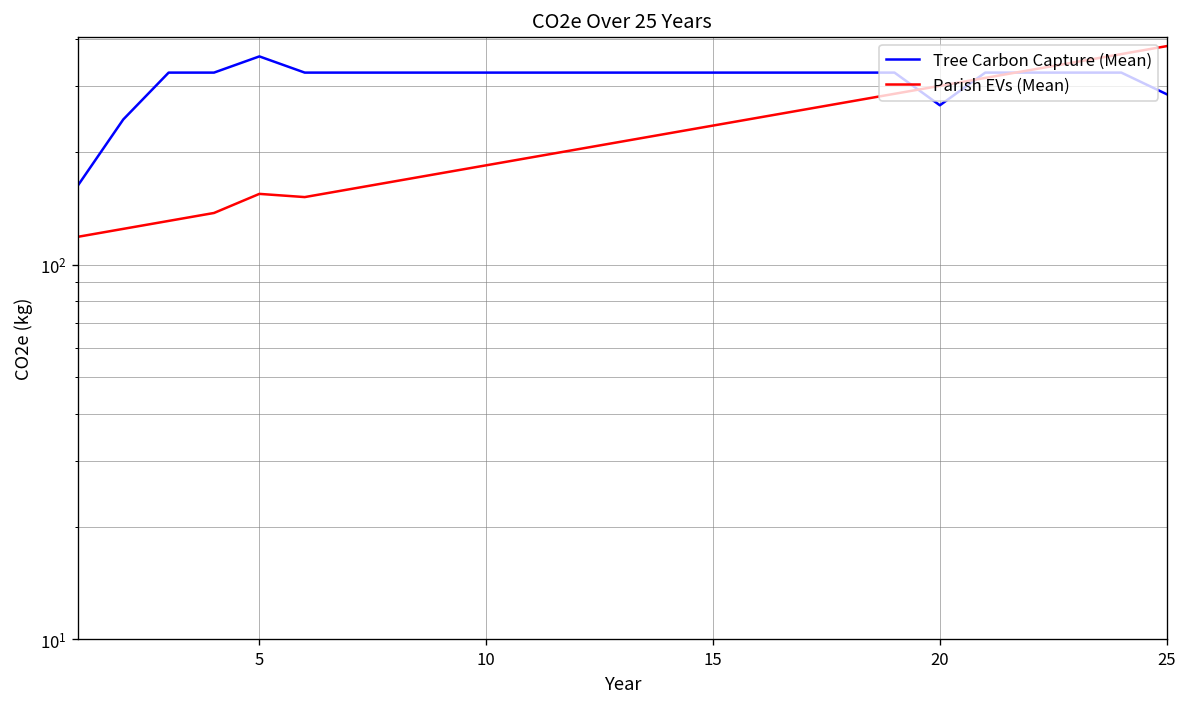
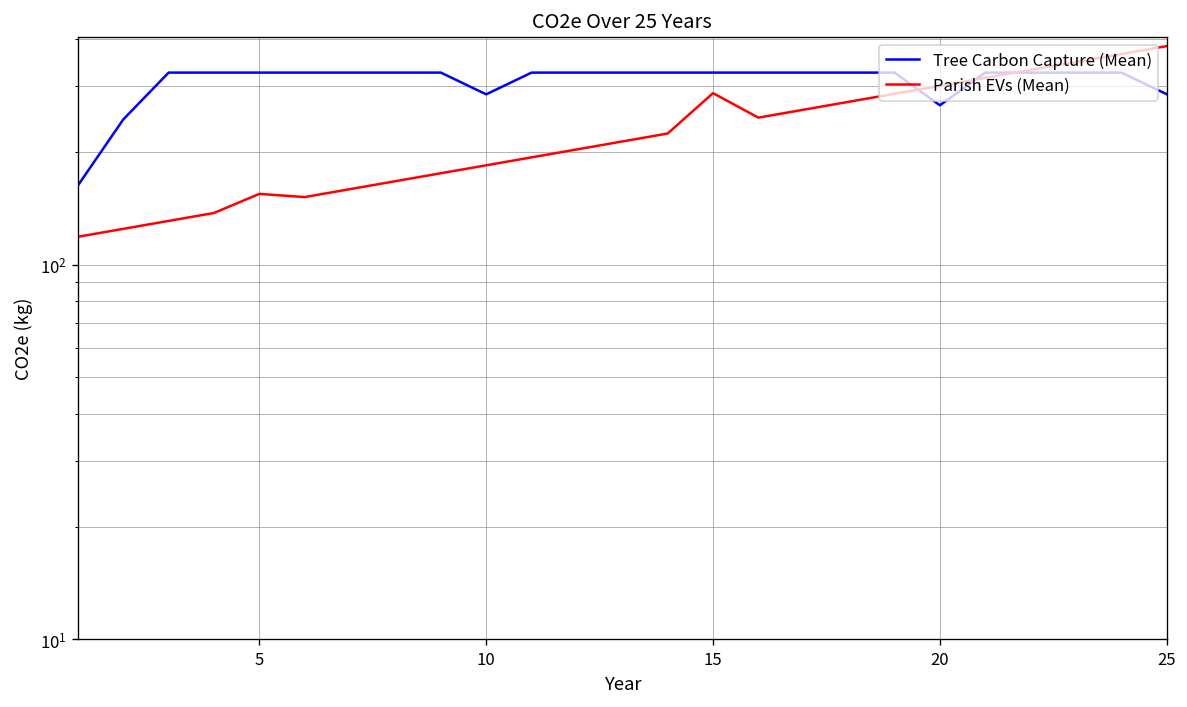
Tree Carbon Capture (Mean), 5: 360 -> 330
Tree Carbon Capture (Mean), 10: 330 -> 280
Parish EVs (Mean), 15: 230 -> 290
